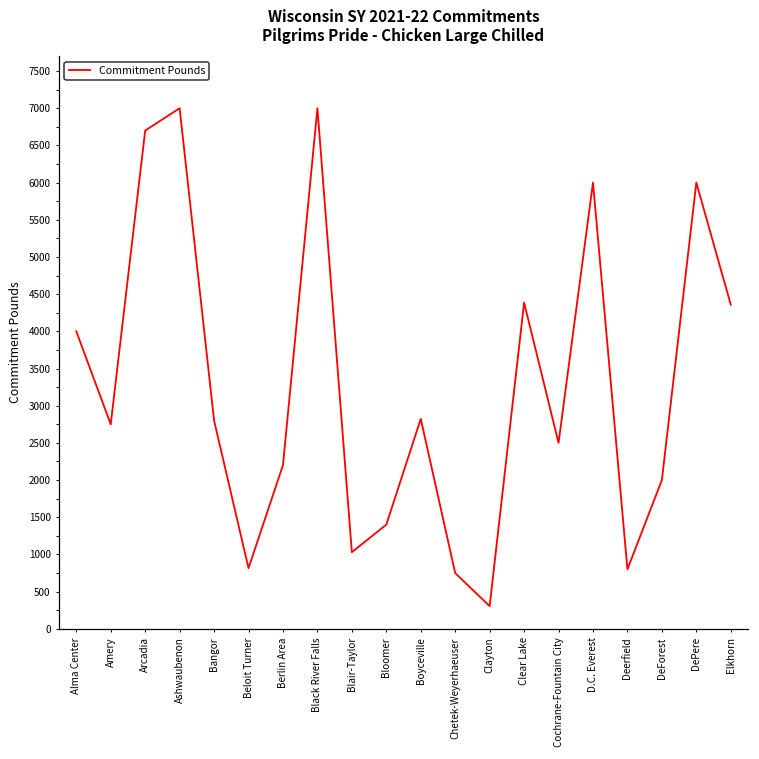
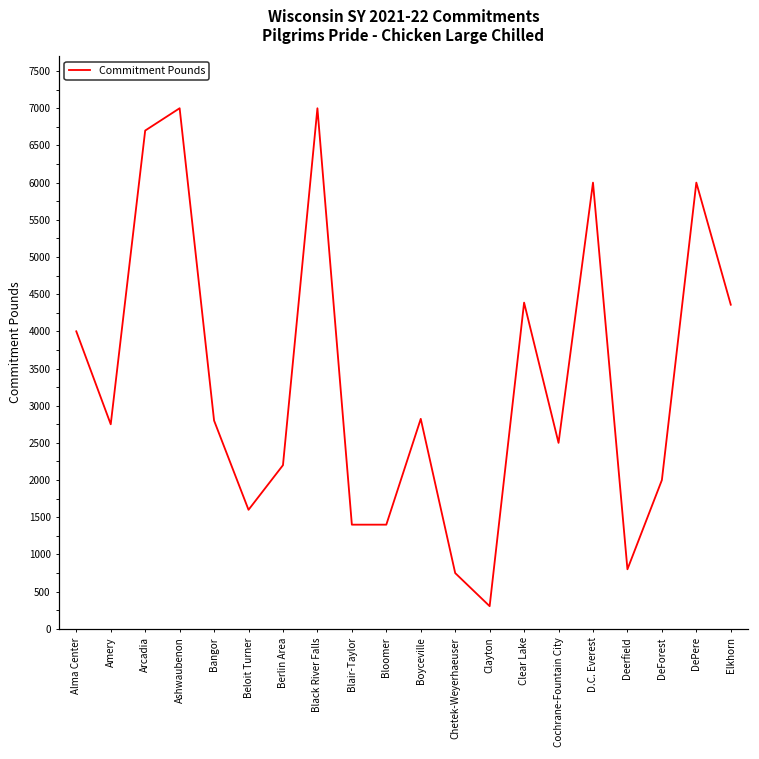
Beloit Turner: 800 -> 1600
Blair-Taylor: 1000 -> 1400
